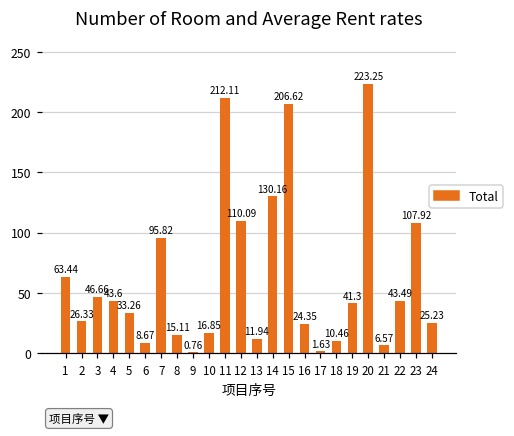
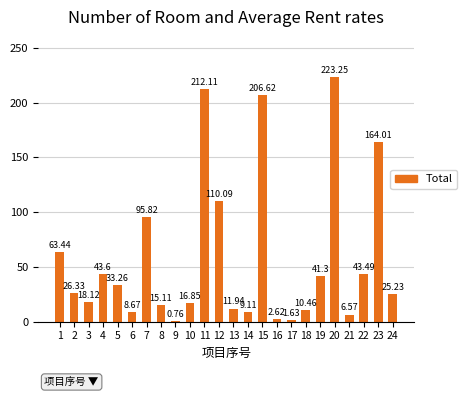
3: 46.66 -> 18.12
14: 130.16 -> 9.11
16: 24.35 -> 2.62
23: 107.92 -> 164.01
